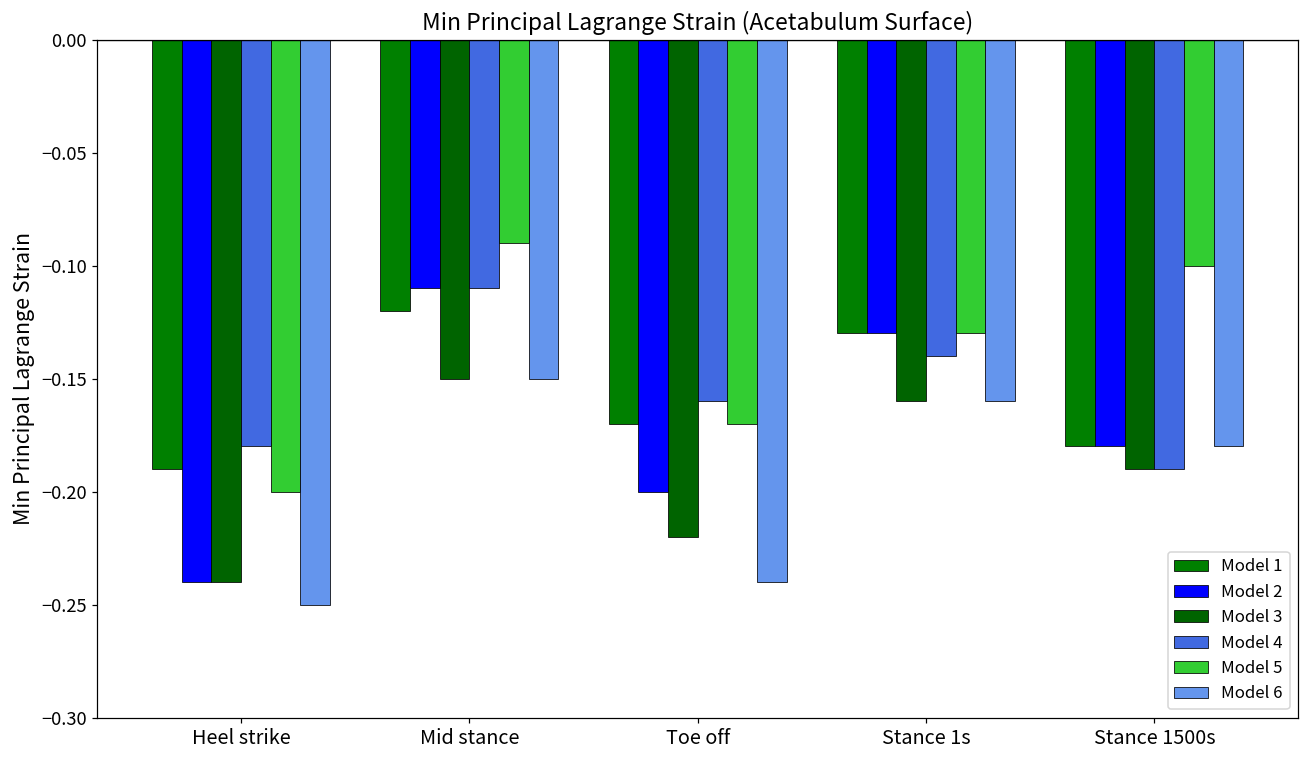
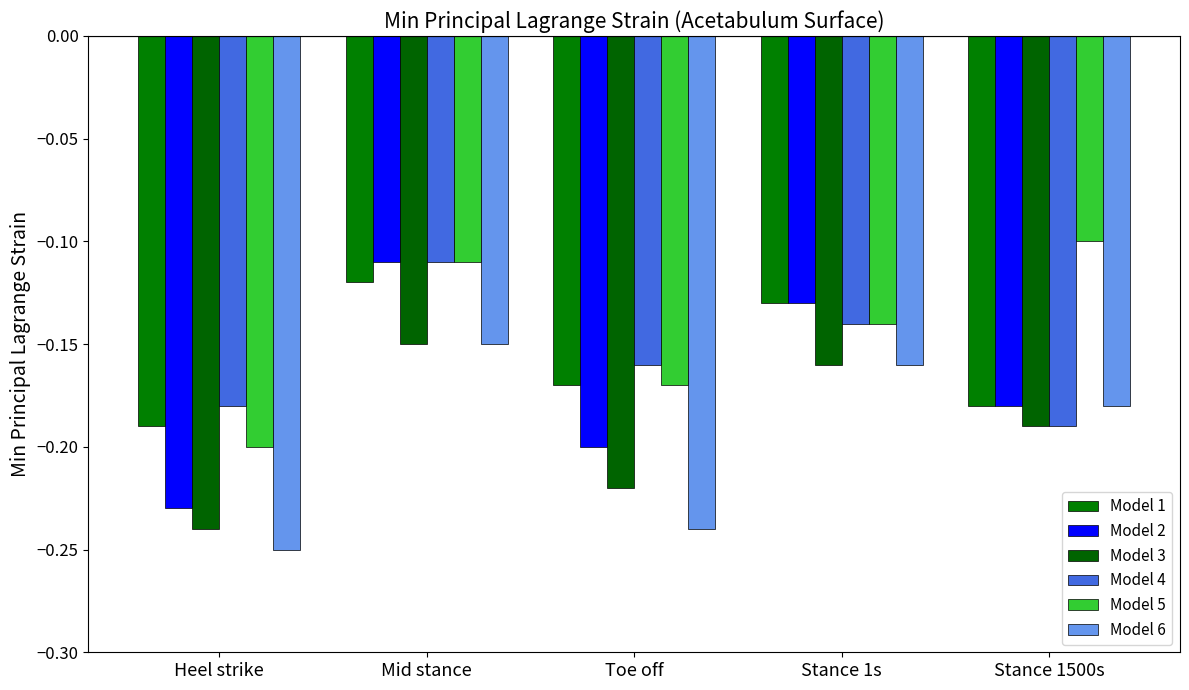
Model 2, Heel strike: -0.24 -> -0.23
Model 5, Mid stance: -0.09 -> -0.11
Model 5, Stance 1s: -0.13 -> -0.14
